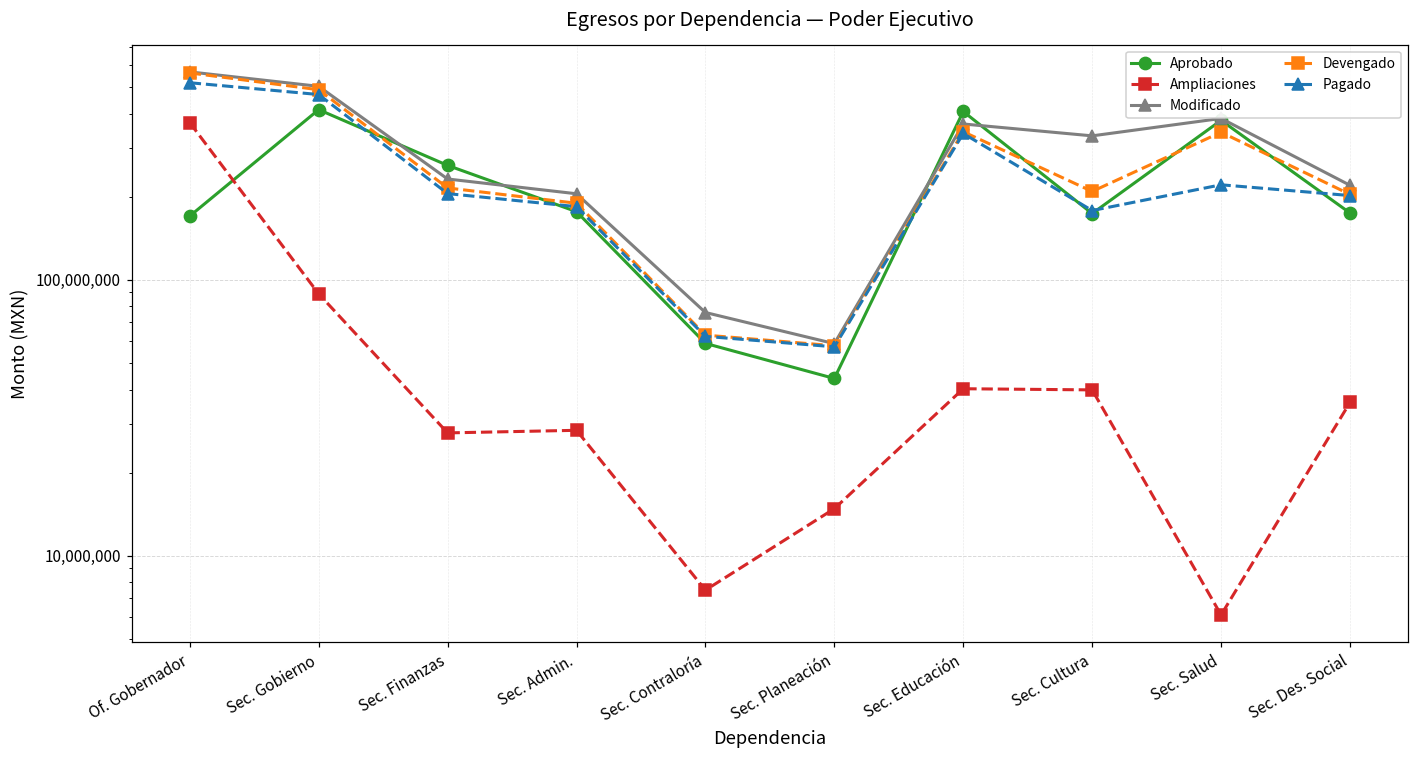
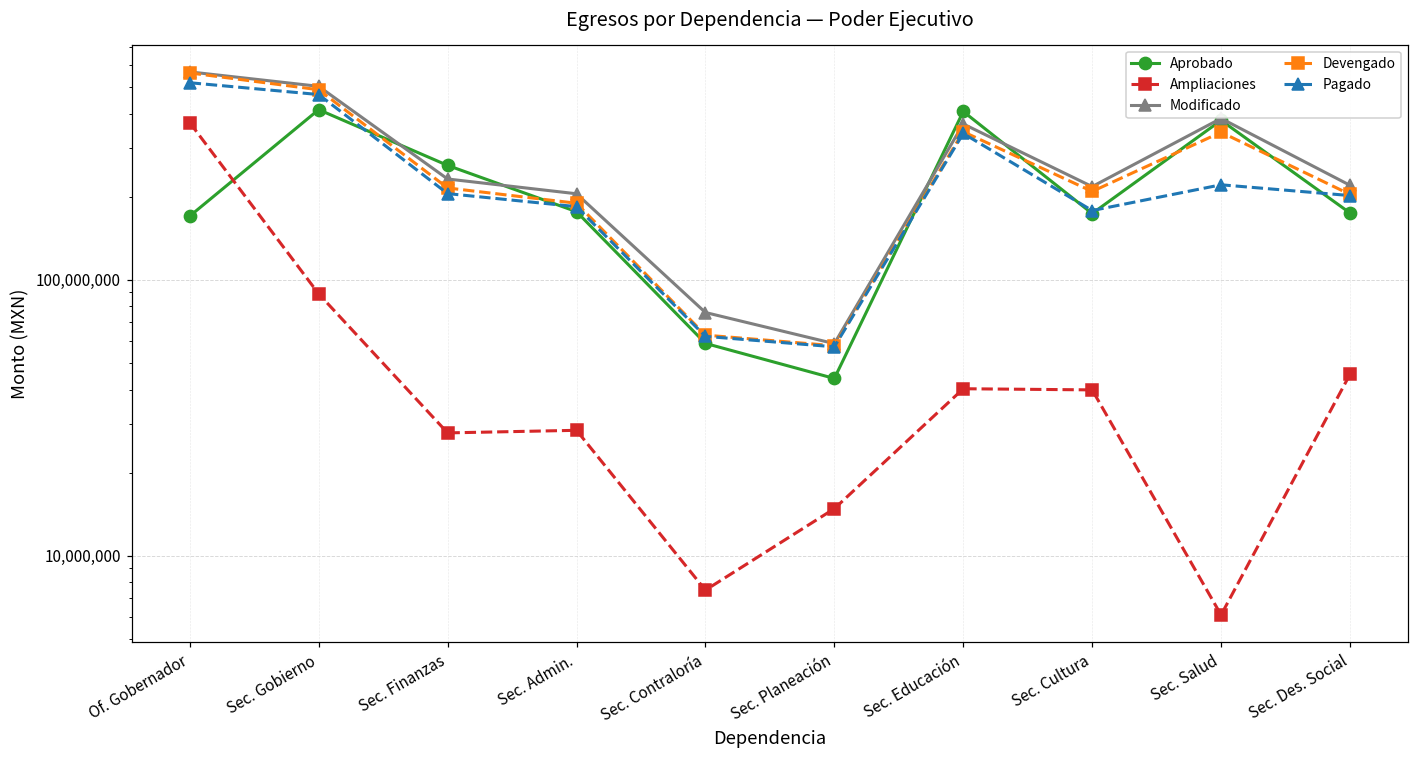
Modificado, Sec. Cultura: 330,000,000 -> 220,000,000
Ampliaciones, Sec. Des. Social: 36,000,000 -> 45,000,000
